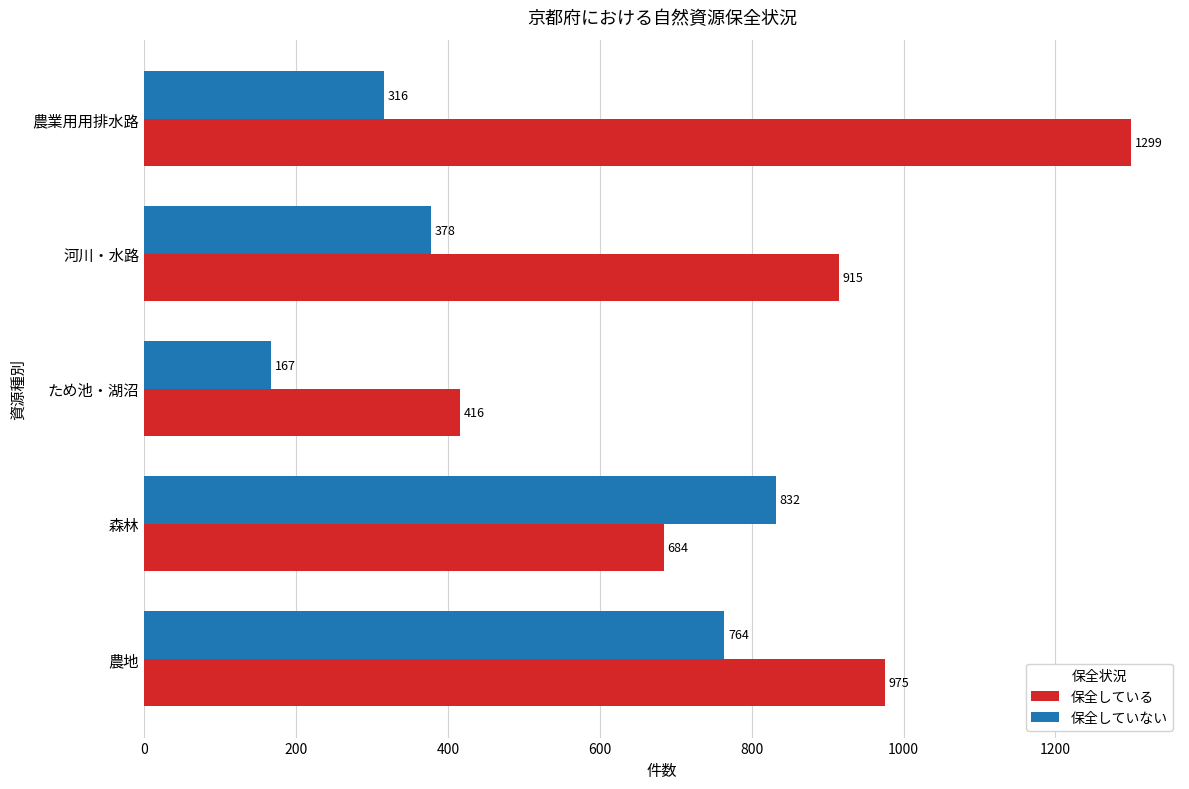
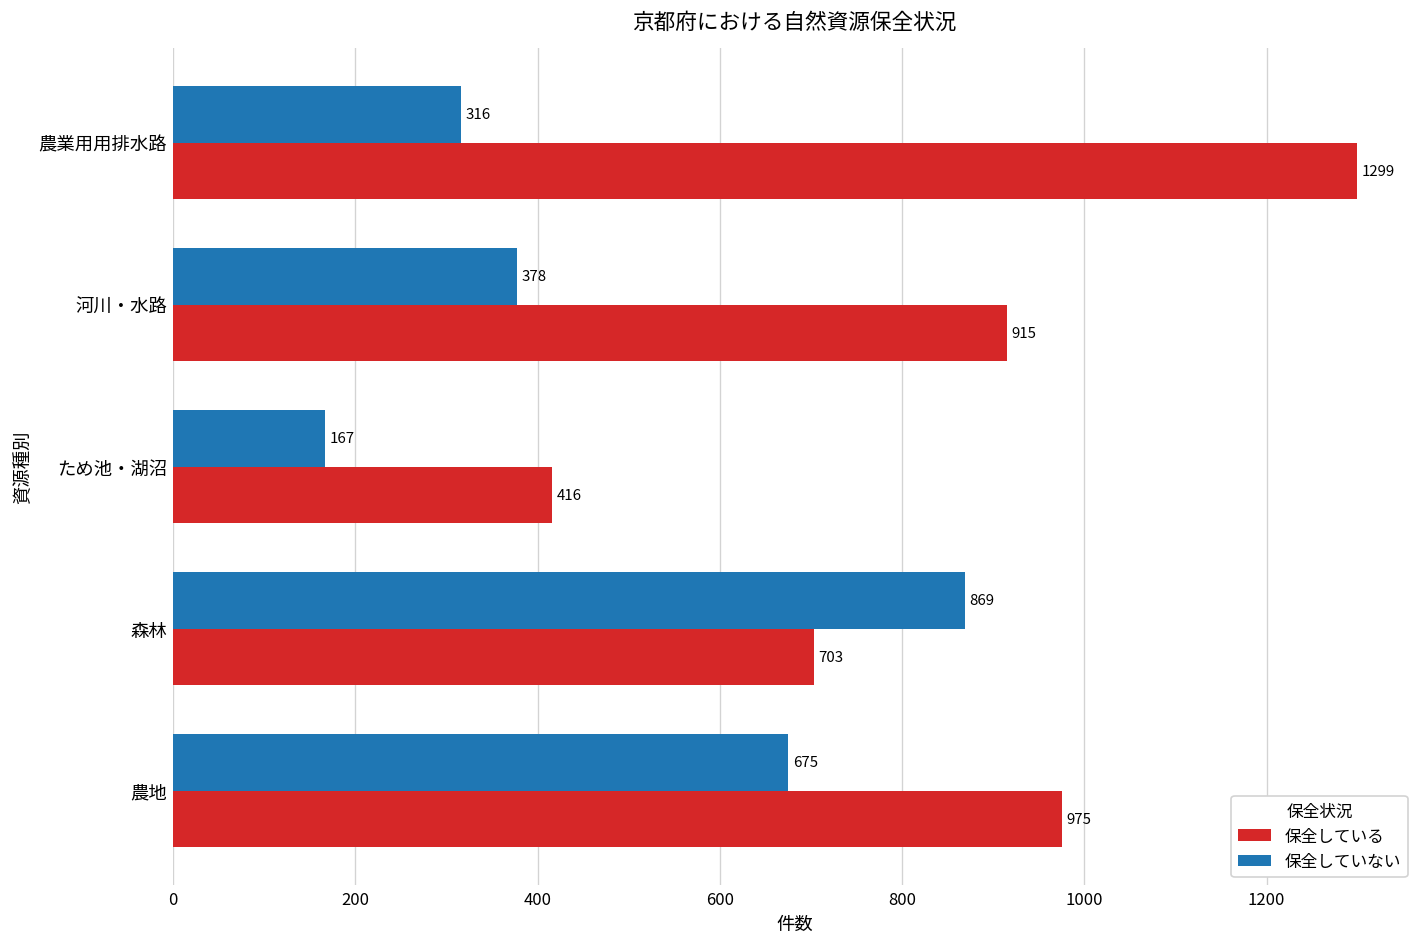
保全していない, 森林: 832 -> 869
保全している, 森林: 684 -> 703
保全していない, 農地: 764 -> 675
